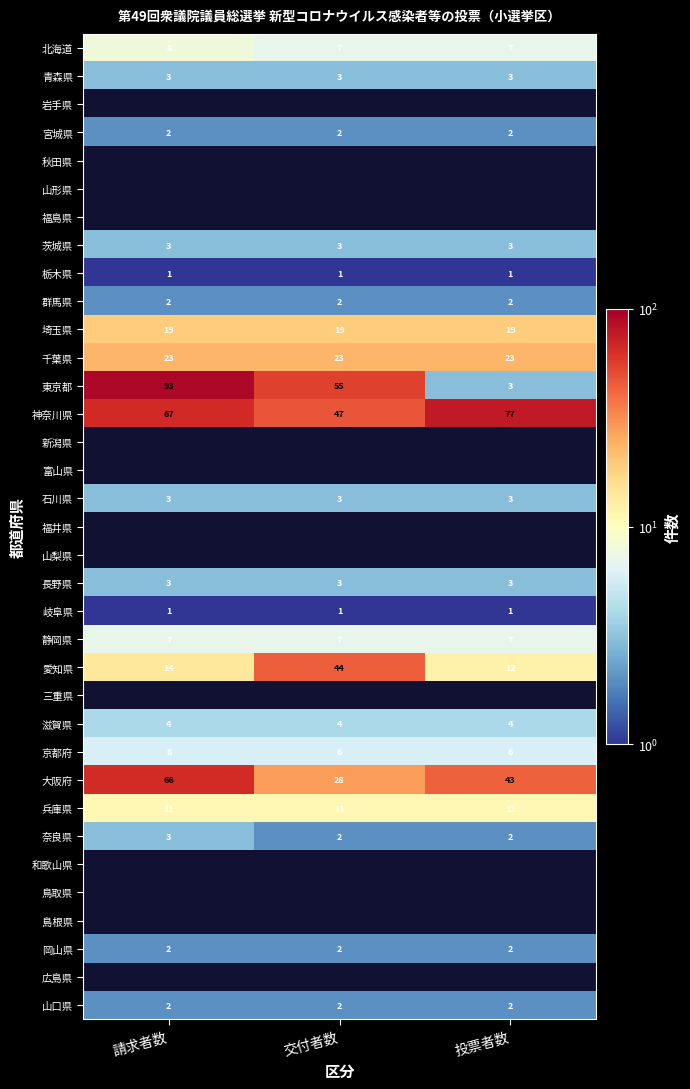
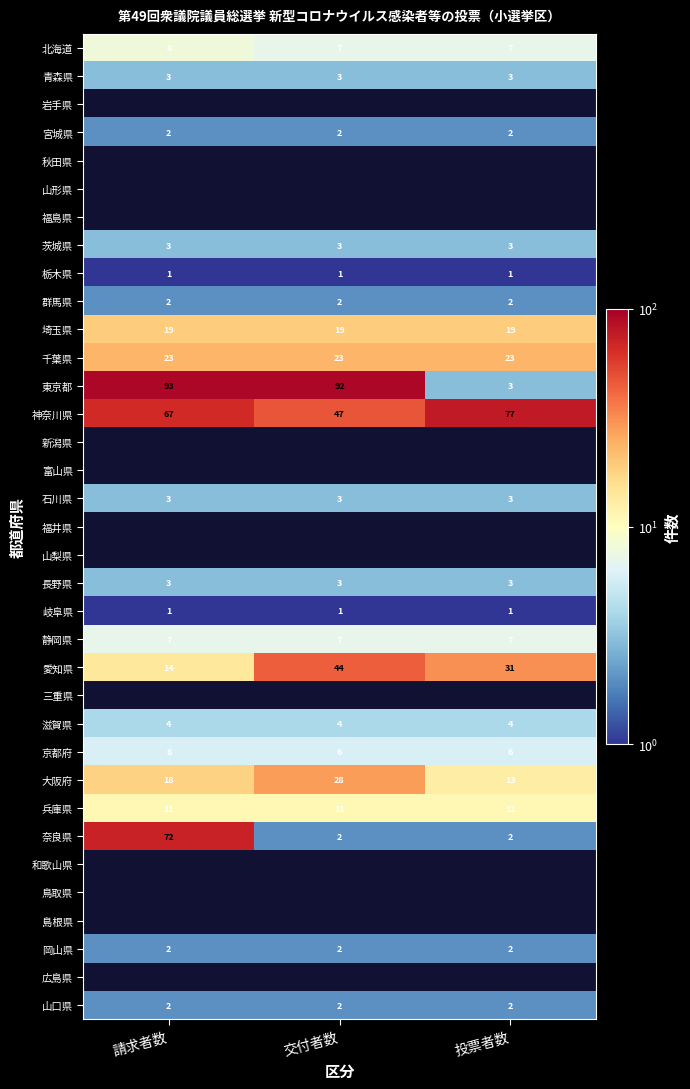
東京都, 交付者数: 55 -> 92
愛知県, 投票者数: 12 -> 31
大阪府, 請求者数: 66 -> 18
大阪府, 投票者数: 43 -> 13
奈良県, 請求者数: 3 -> 72
